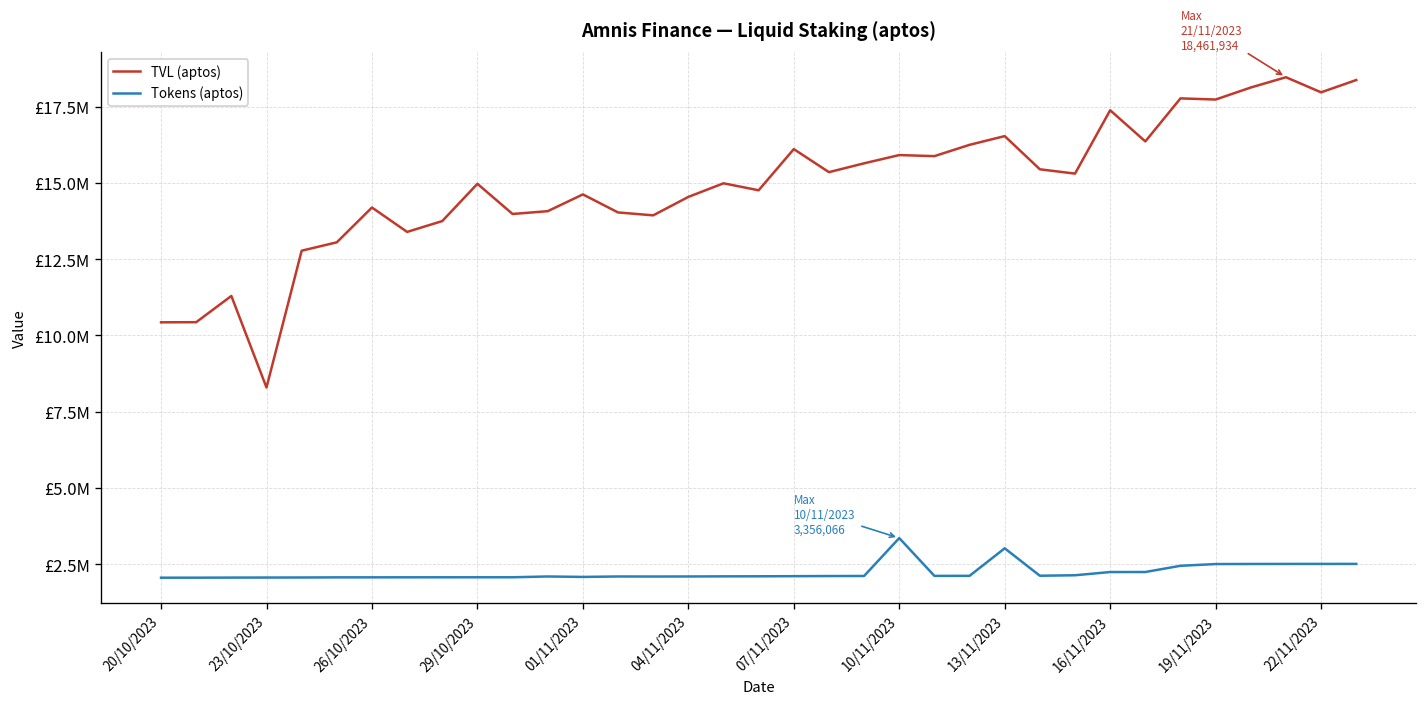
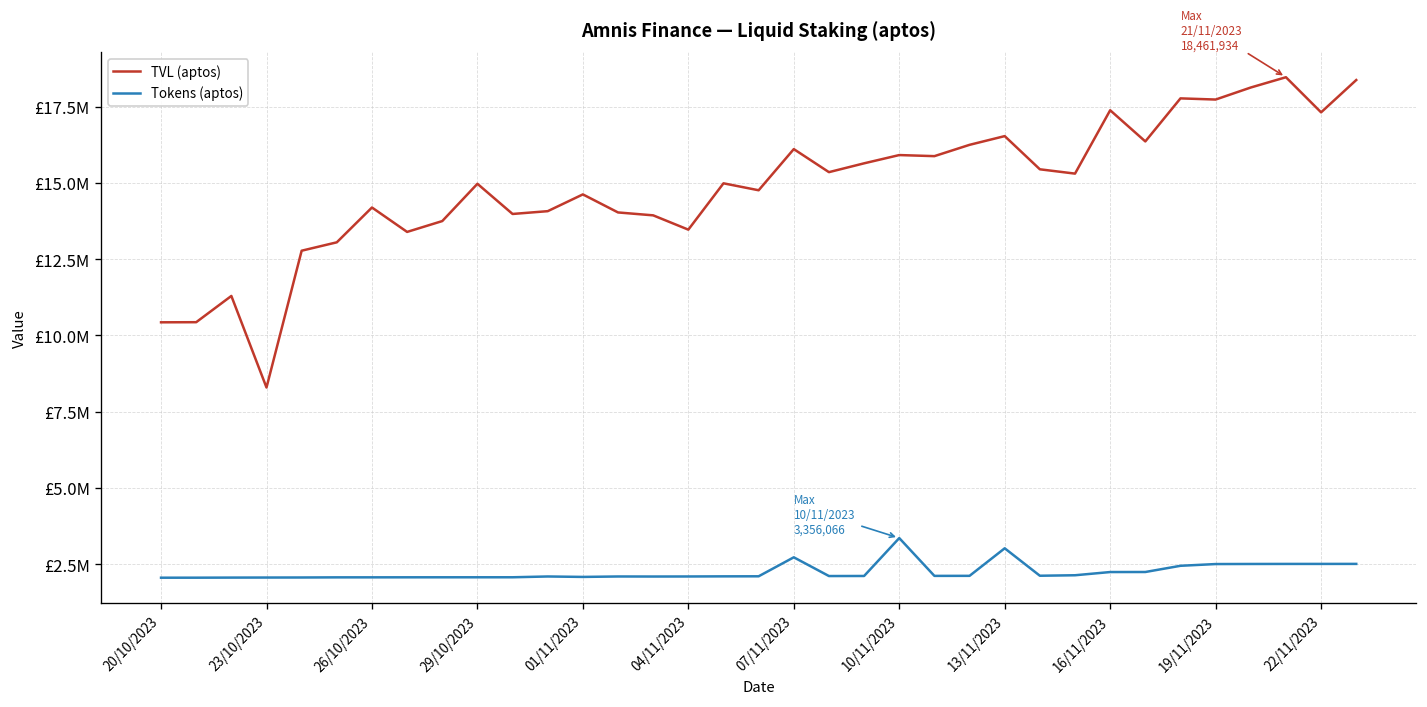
TVL (aptos), 04/11/2023: £14500000 -> £13500000
Tokens (aptos), 07/11/2023: £2100000 -> £2700000
TVL (aptos), 22/11/2023: £18000000 -> £17300000
